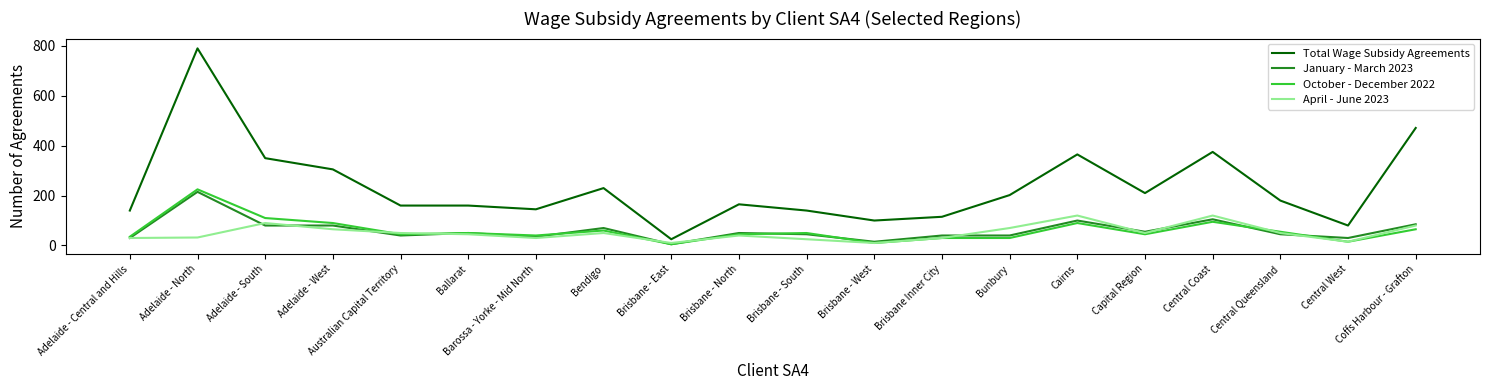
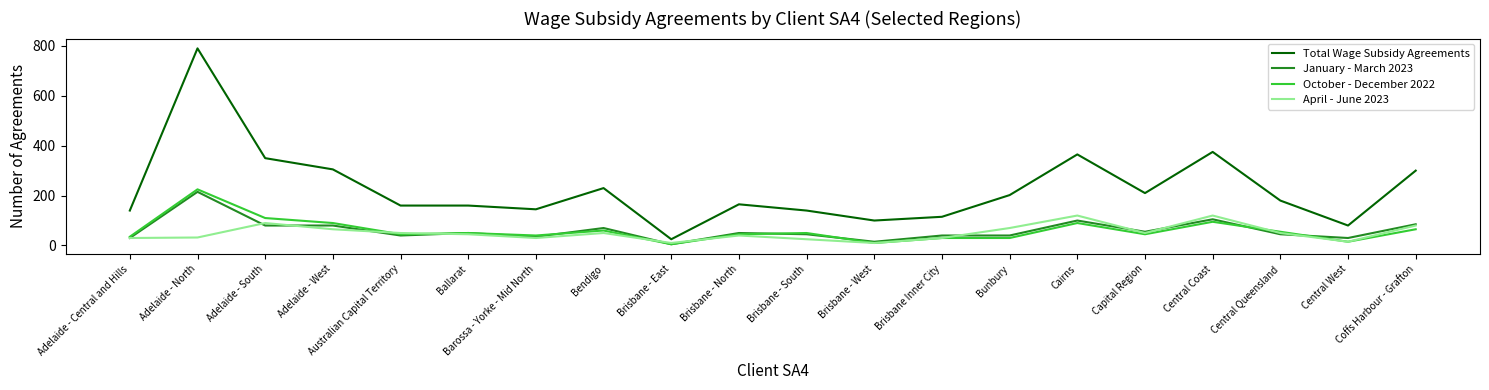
Total Wage Subsidy Agreements, Coffs Harbour - Grafton: 470 -> 300
